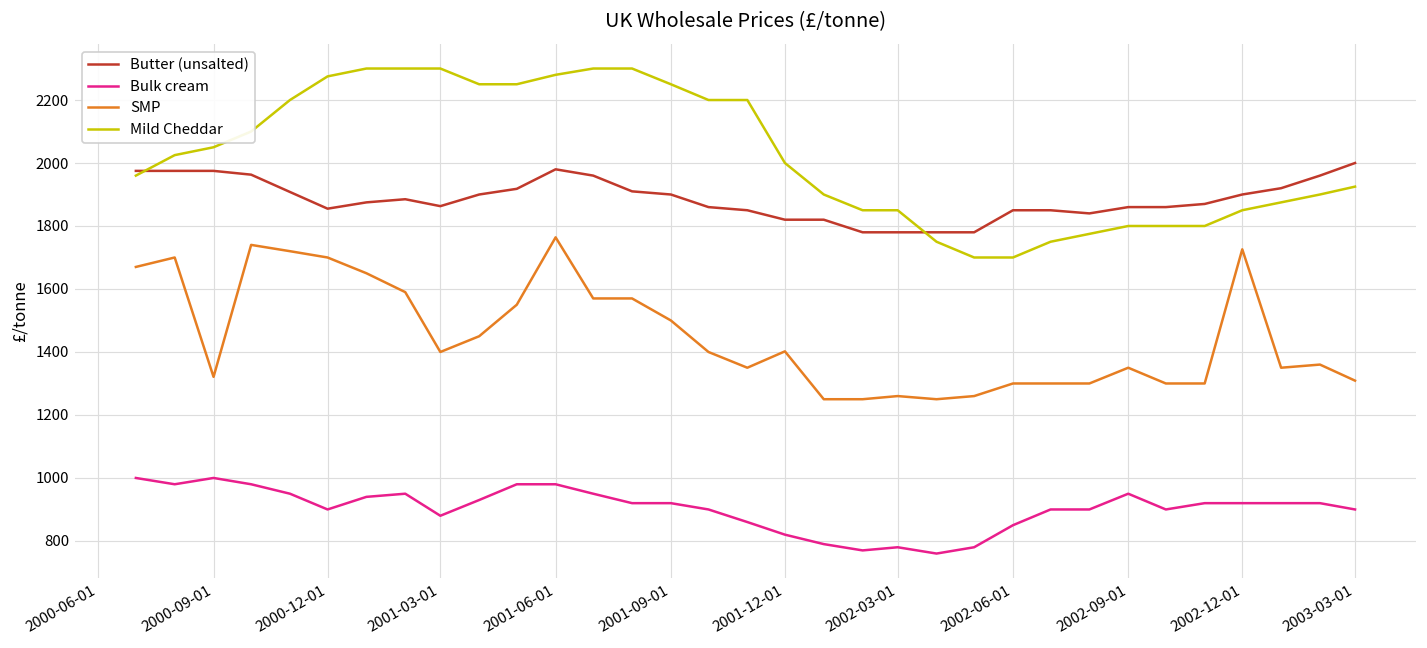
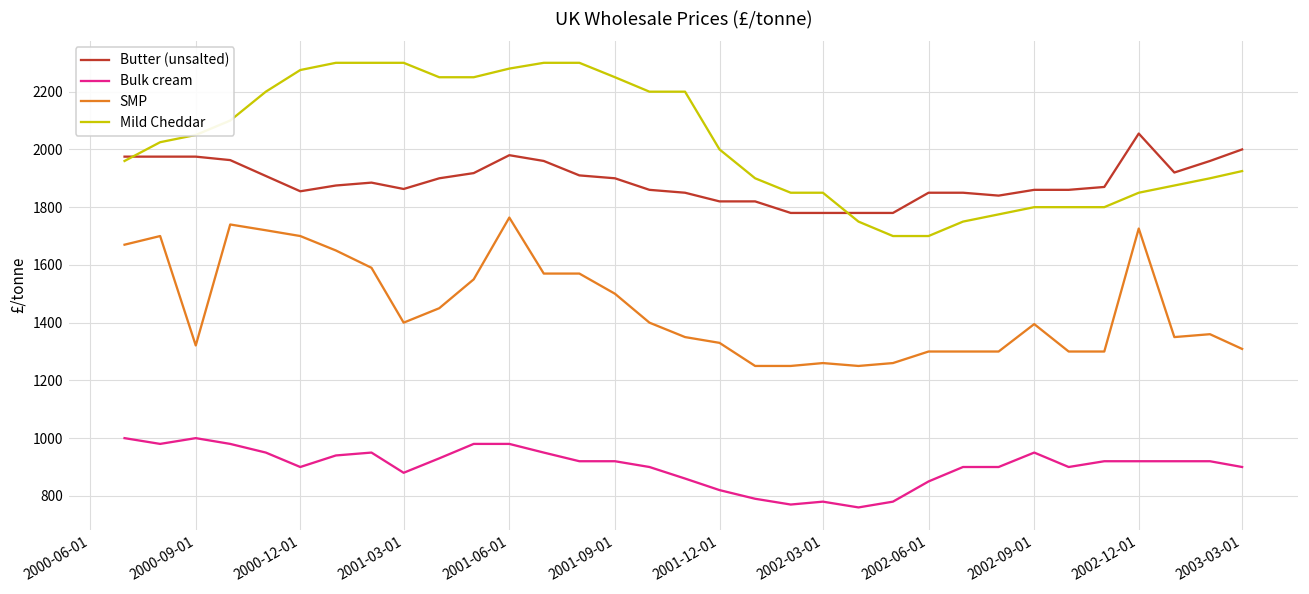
SMP, 2001-12-01: 1400 -> 1330
SMP, 2002-09-01: 1350 -> 1400
Butter (unsalted), 2002-12-01: 1900 -> 2060
